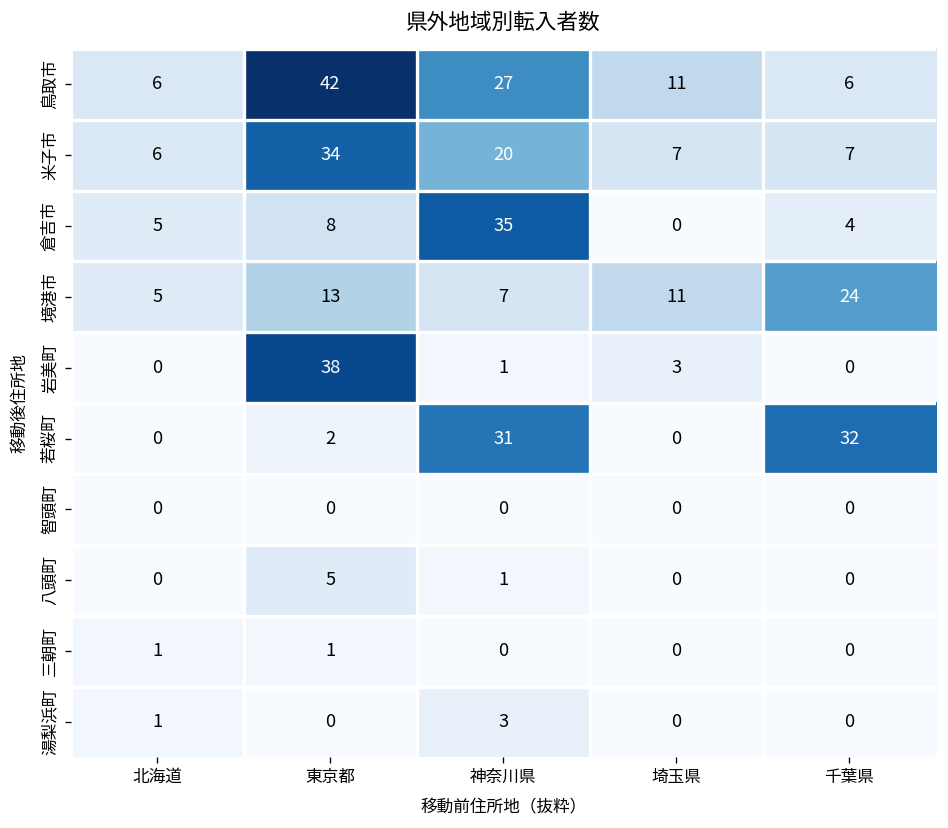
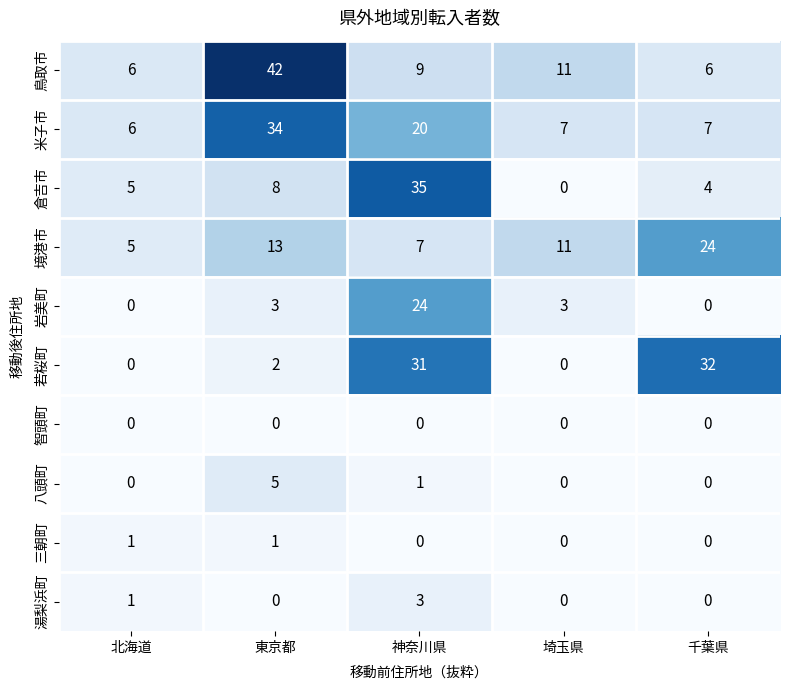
鳥取市, 神奈川県: 27 -> 9
岩美町, 東京都: 38 -> 3
岩美町, 神奈川県: 1 -> 24
